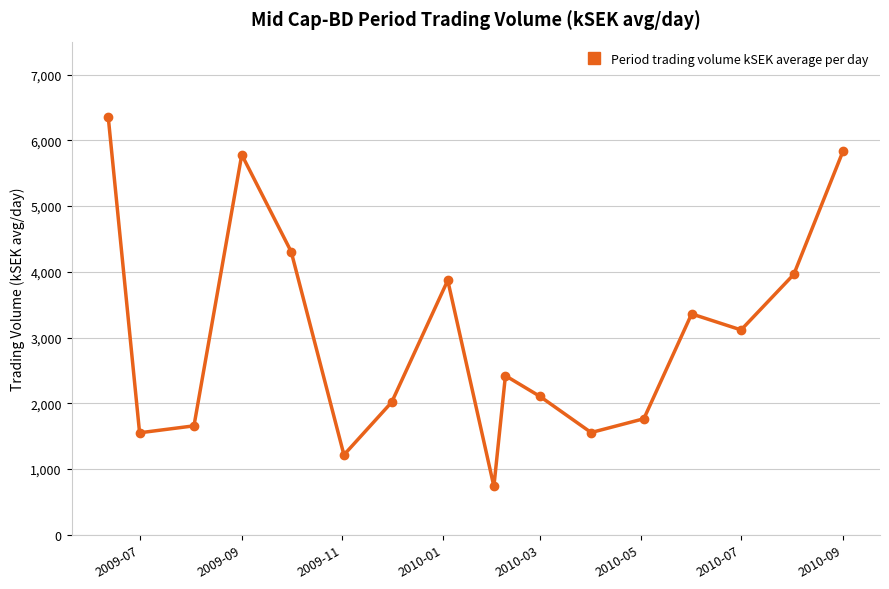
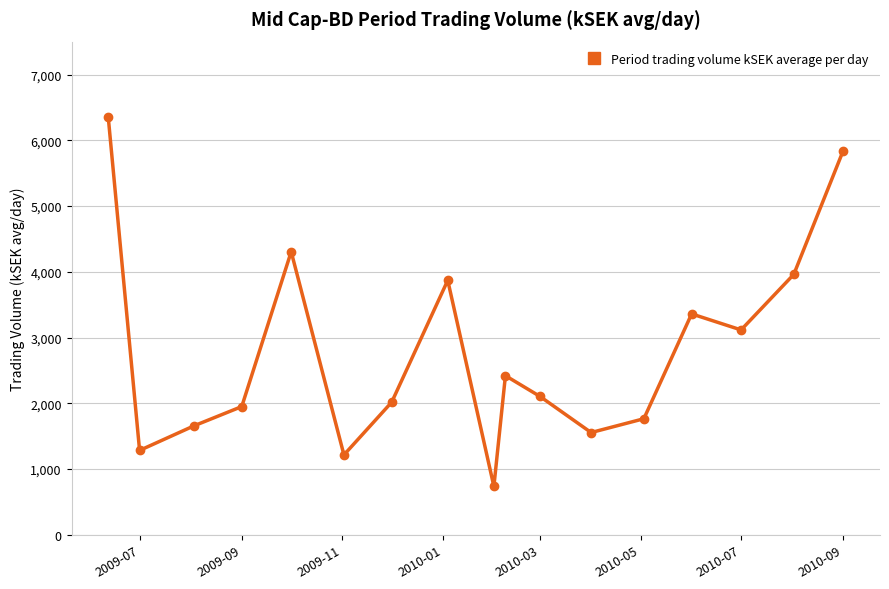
2009-07: 1,600 -> 1,300
2009-09: 5,800 -> 2,000
